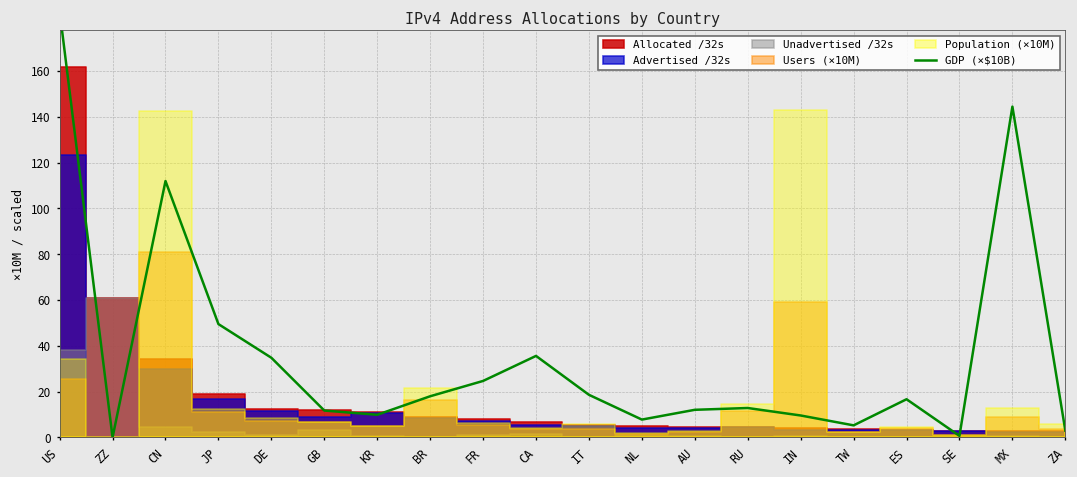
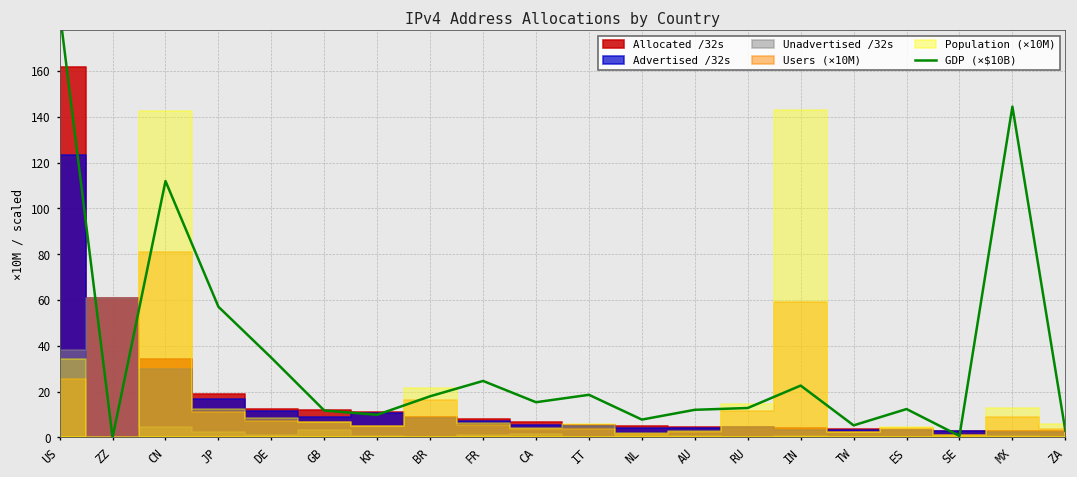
GDP (×$10B), JP: 49 -> 57
GDP (×$10B), CA: 36 -> 15
GDP (×$10B), IN: 10 -> 23
GDP (×$10B), ES: 17 -> 12
